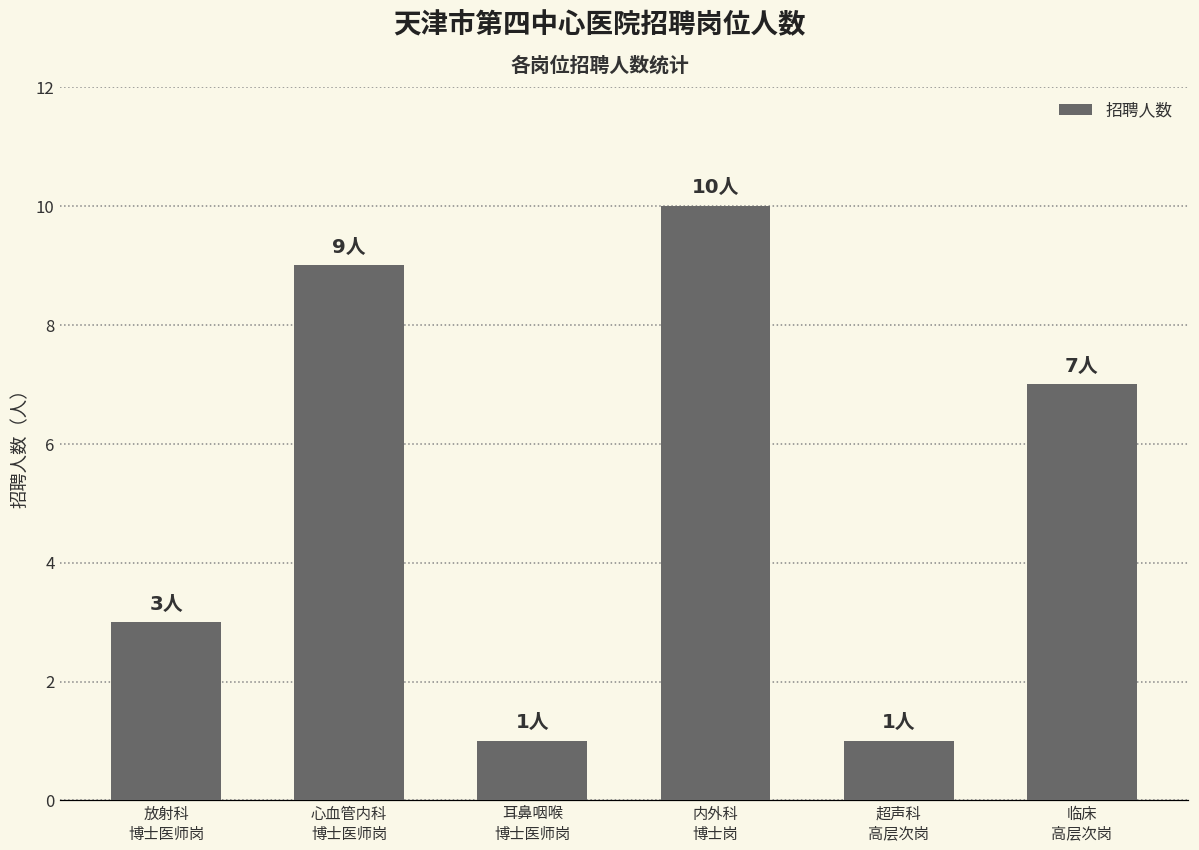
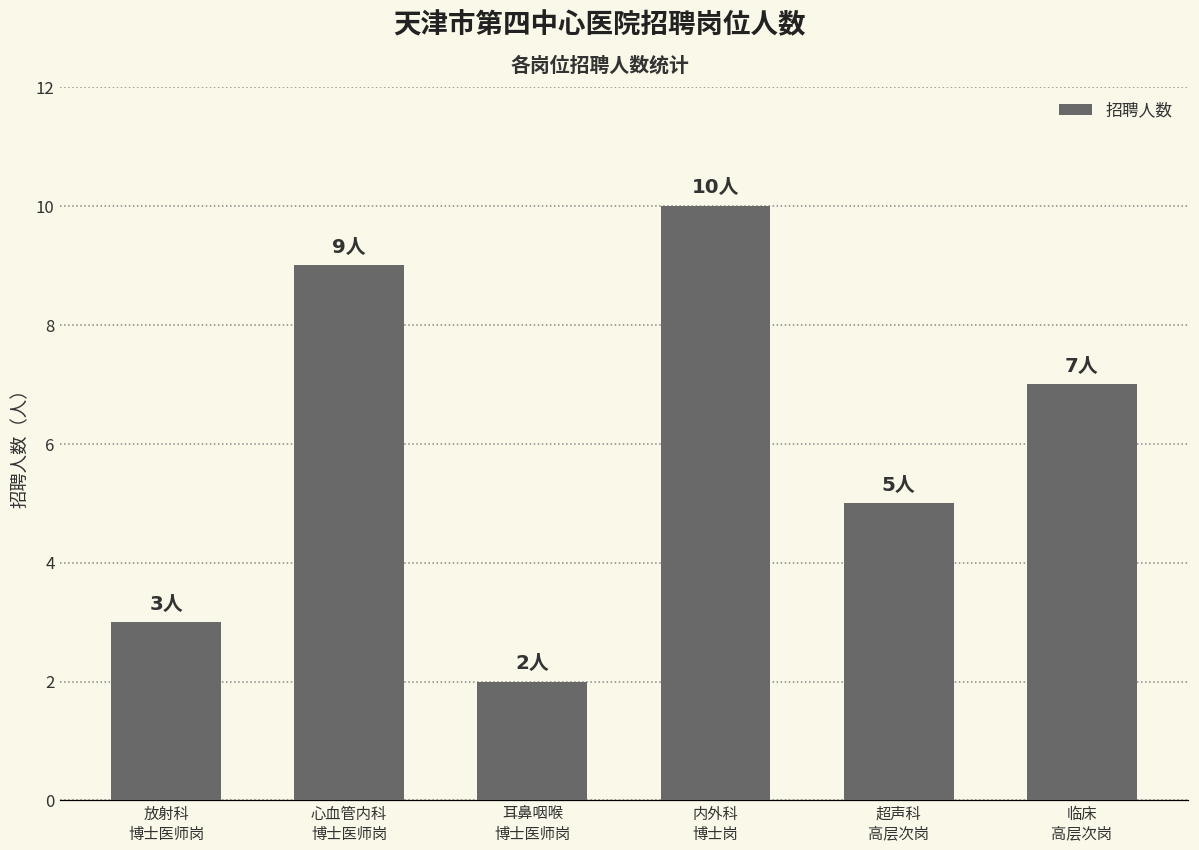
耳鼻咽喉 博士医师岗: 1人 -> 2人
超声科 高层次岗: 1人 -> 5人
